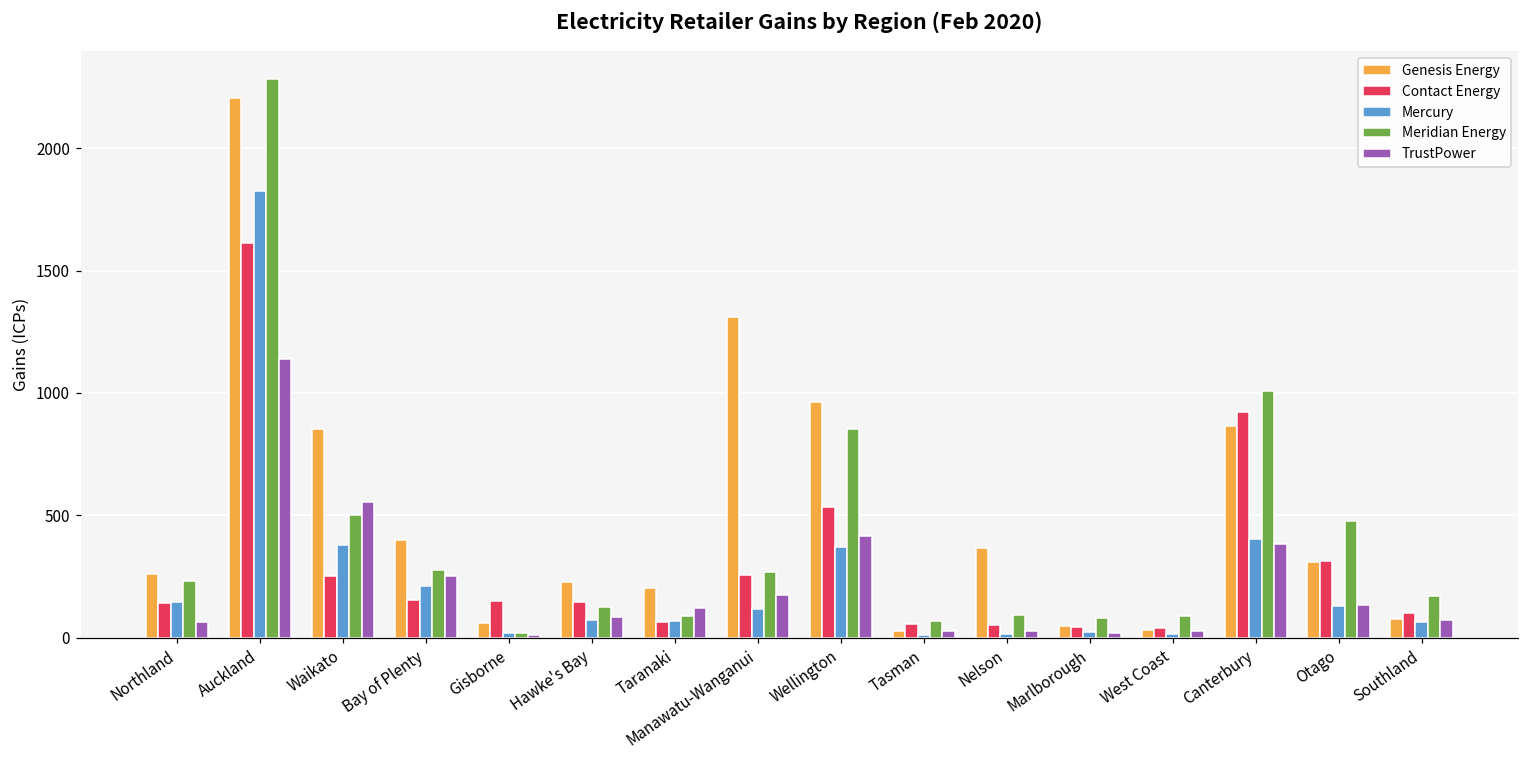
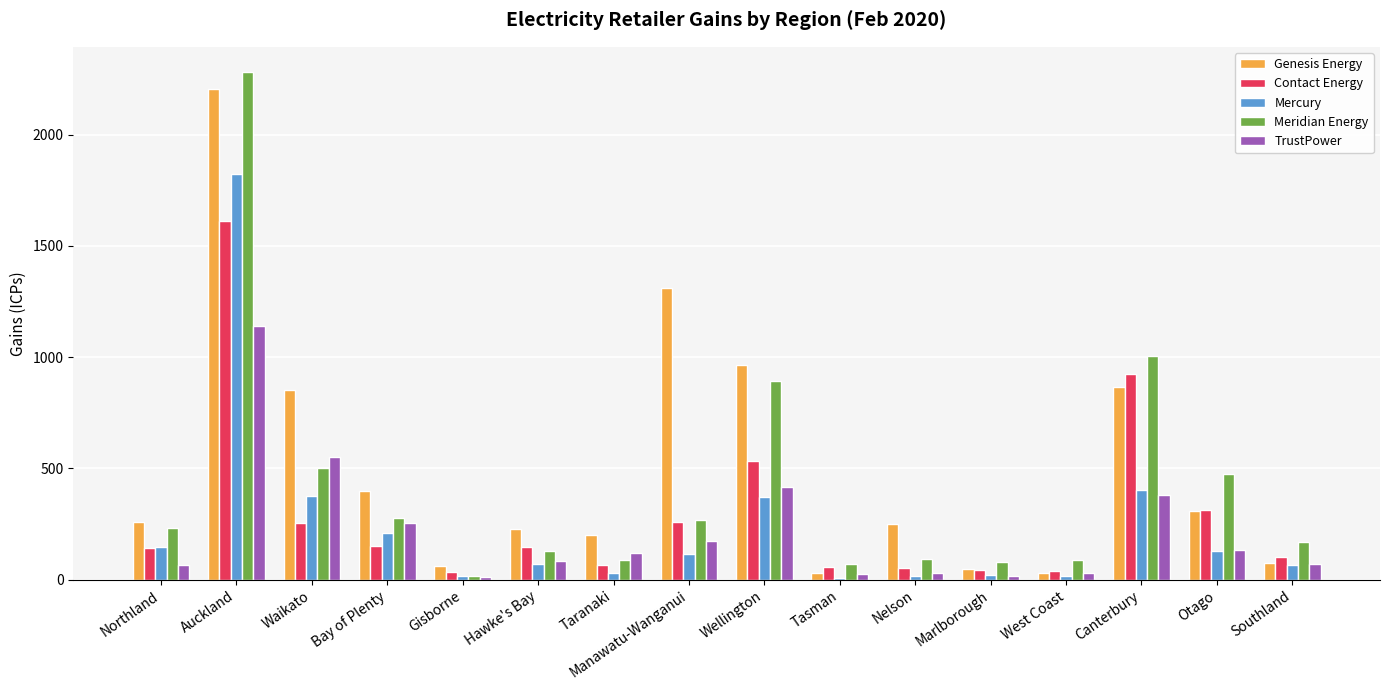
Contact Energy, Gisborne: 150 -> 30
Mercury, Taranaki: 70 -> 30
Meridian Energy, Wellington: 850 -> 890
Genesis Energy, Nelson: 370 -> 250
